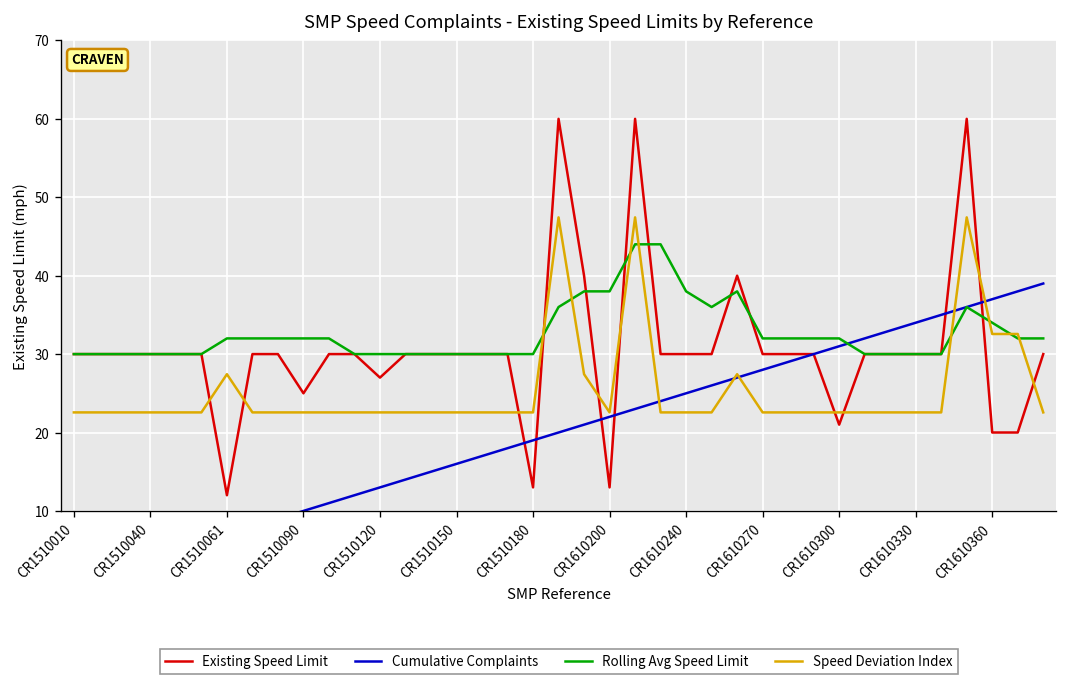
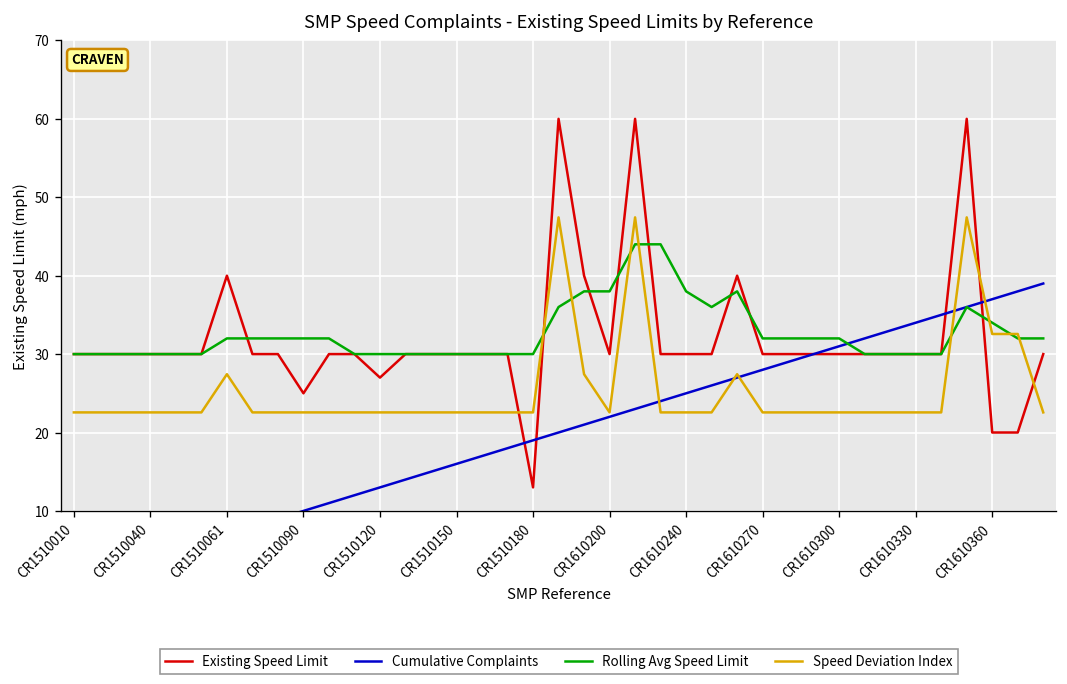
Existing Speed Limit, CR1510061: 12 -> 40
Existing Speed Limit, CR1610200: 13 -> 30
Existing Speed Limit, CR1610300: 21 -> 30
